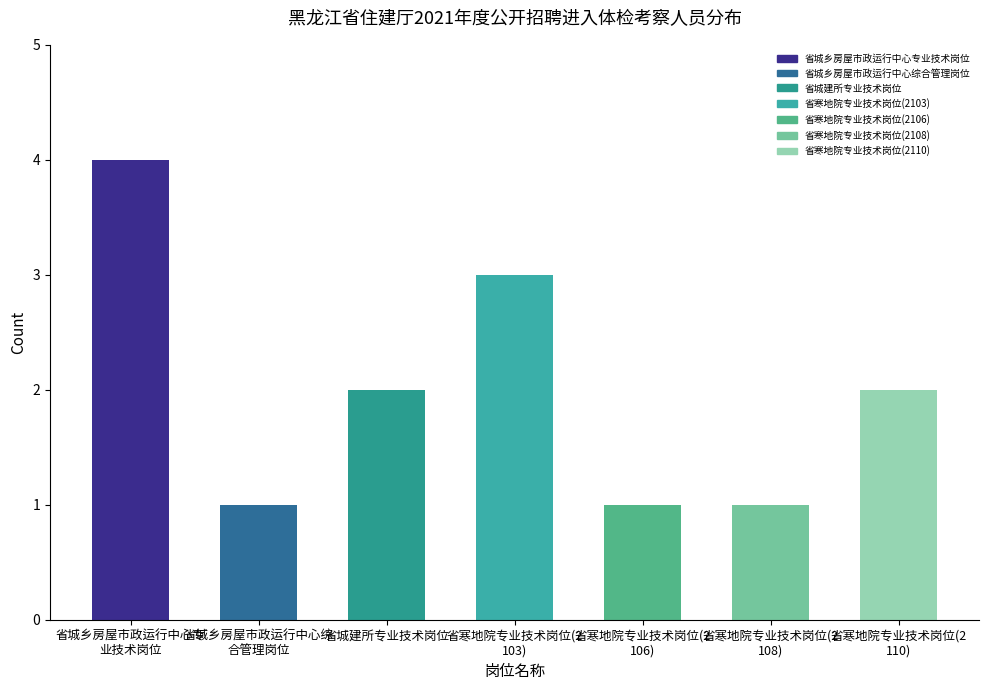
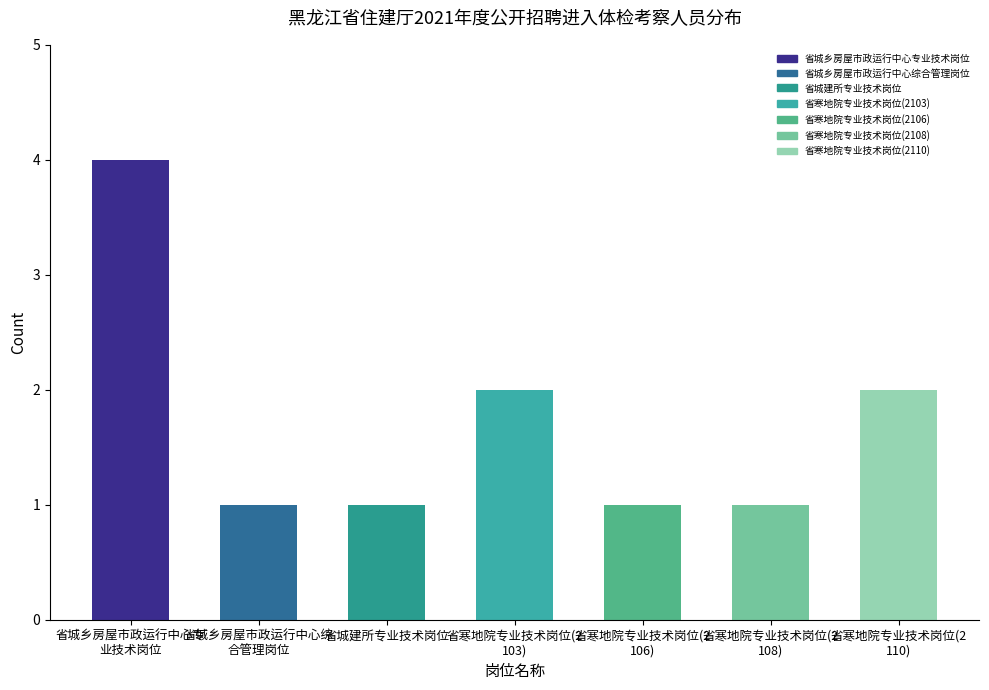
省城建所专业技术岗位: 2 -> 1
省寒地院专业技术岗位(2 103): 3 -> 2
